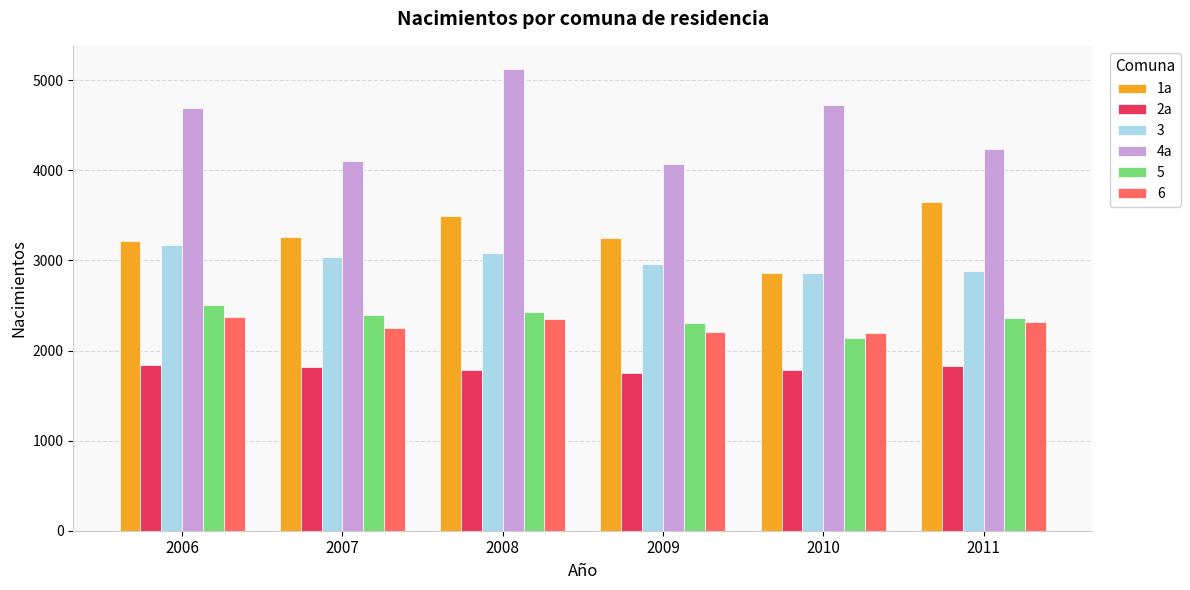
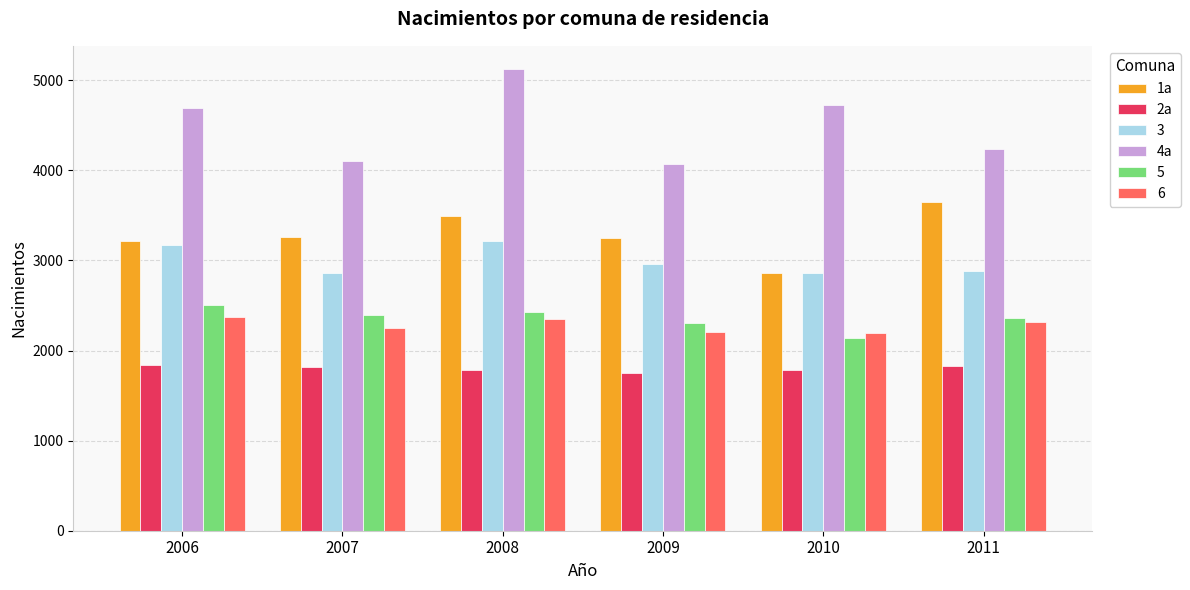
3, 2007: 3000 -> 2900
3, 2008: 3100 -> 3200
